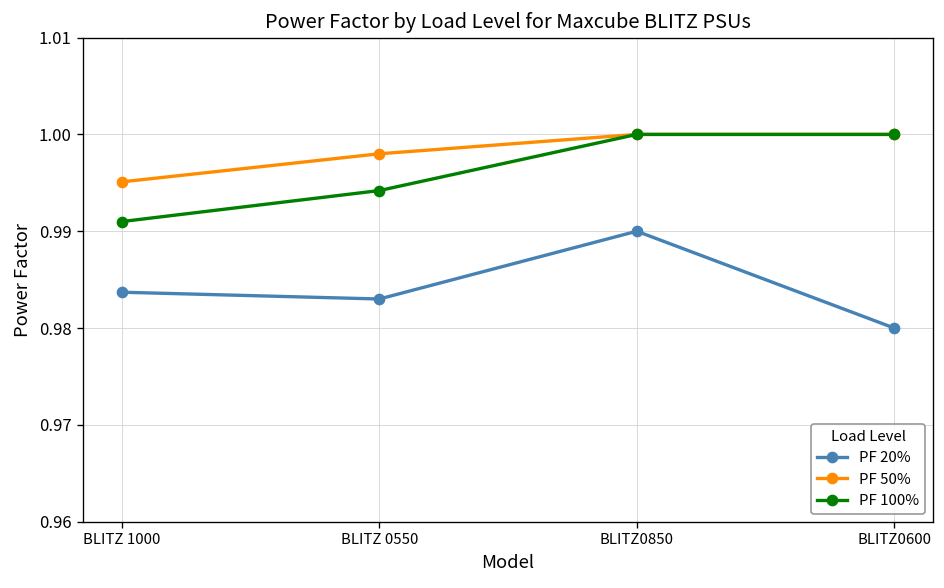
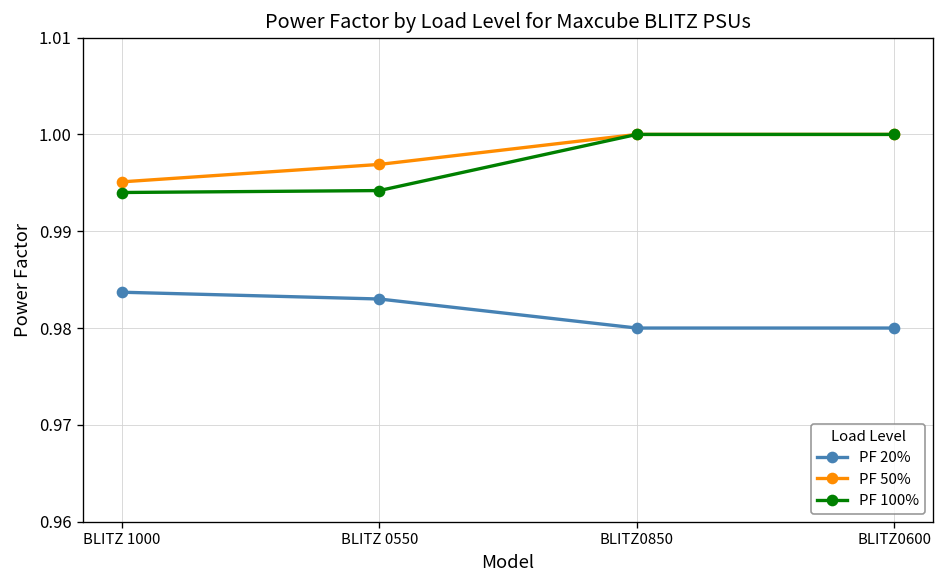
PF 100%, BLITZ 1000: 0.991 -> 0.994
PF 50%, BLITZ 0550: 0.998 -> 0.997
PF 20%, BLITZ0850: 0.99 -> 0.98
